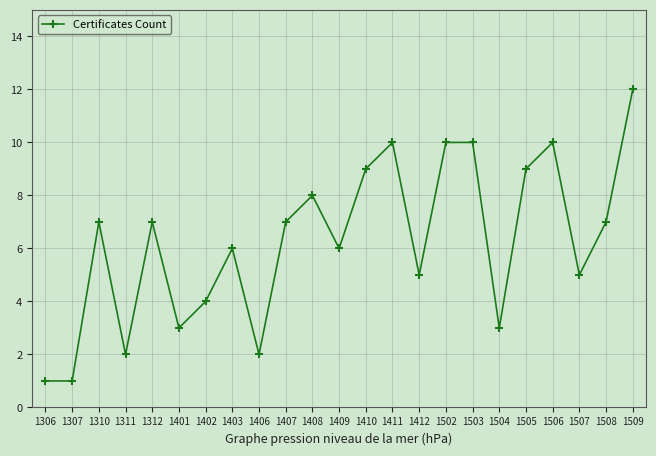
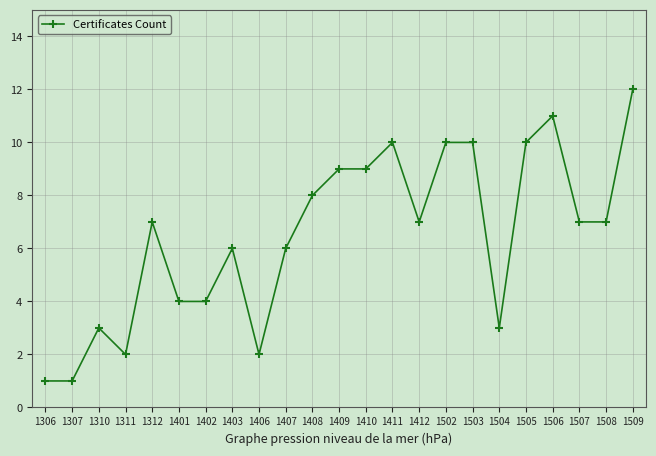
1310: 7 -> 3
1401: 3 -> 4
1407: 7 -> 6
1409: 6 -> 9
1412: 5 -> 7
1505: 9 -> 10
1506: 10 -> 11
1507: 5 -> 7
